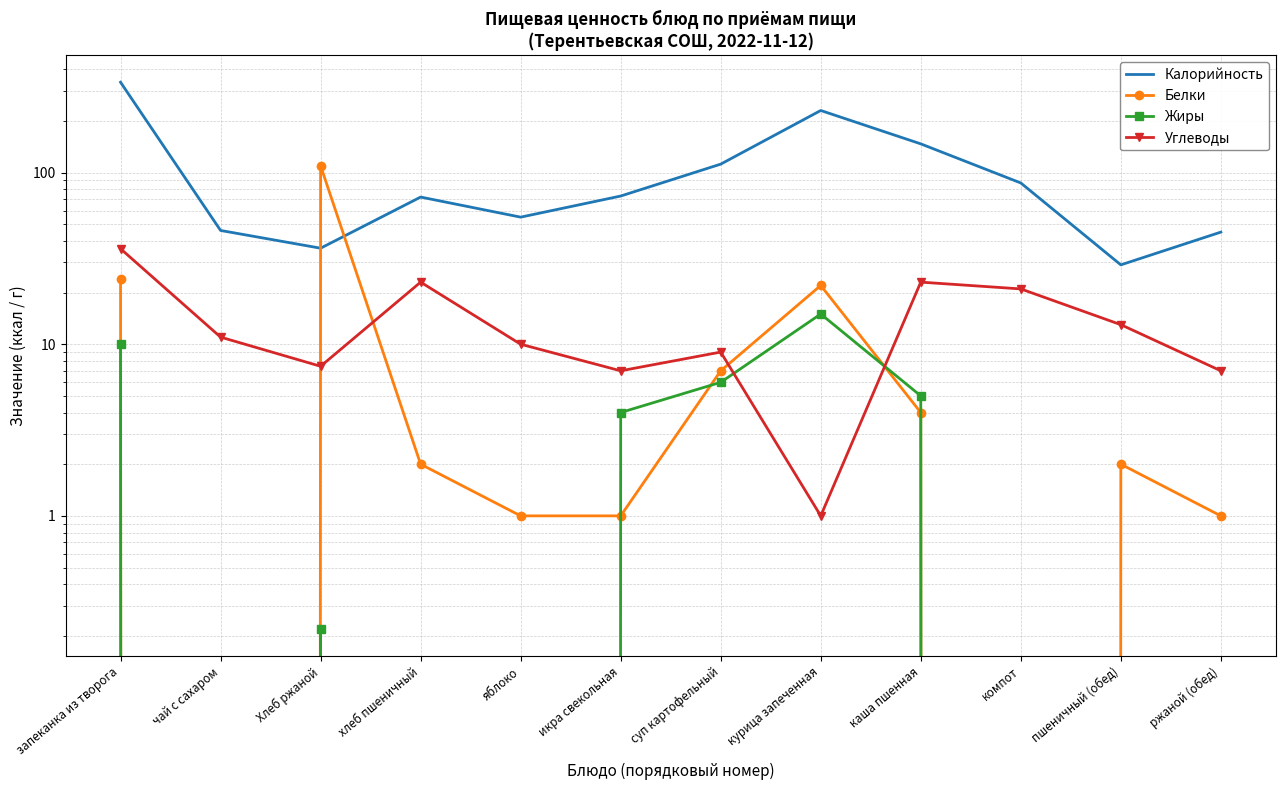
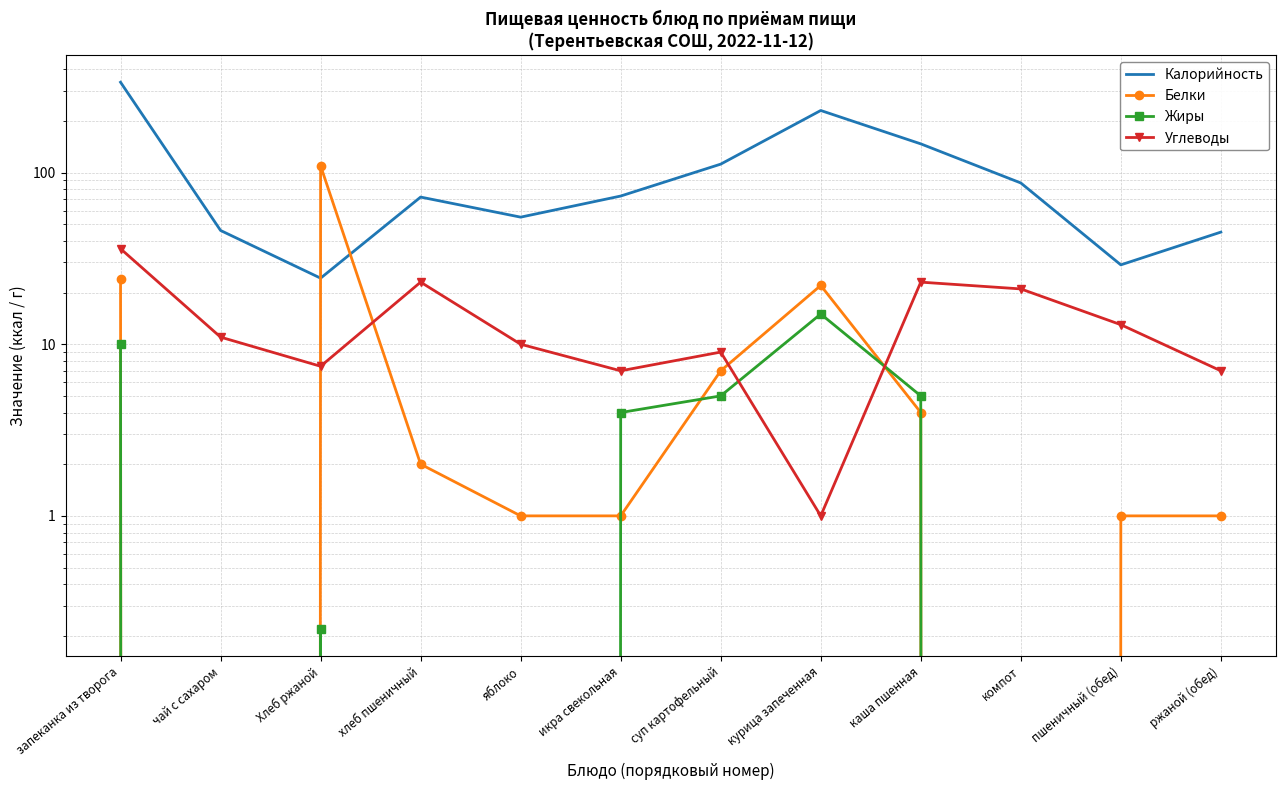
Калорийность, Хлеб ржаной: 36 -> 24
Жиры, суп картофельный: 6 -> 5
Белки, пшеничный (обед): 2 -> 1
